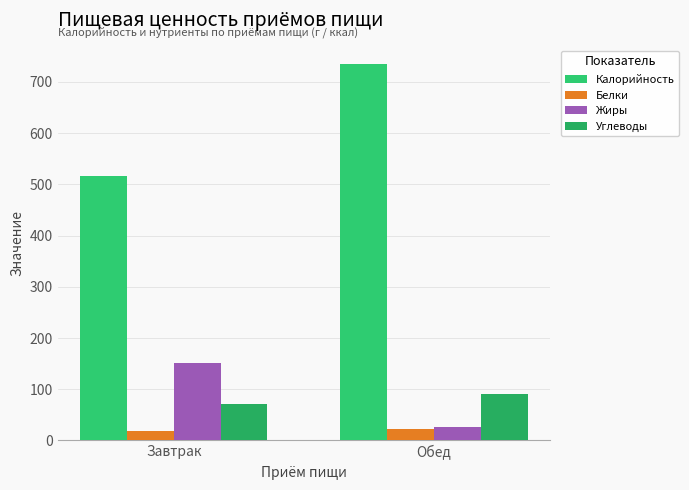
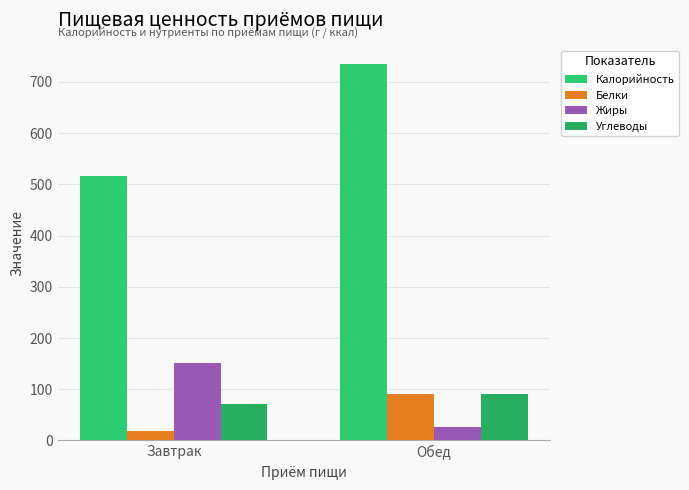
Белки, Обед: 20 -> 90
